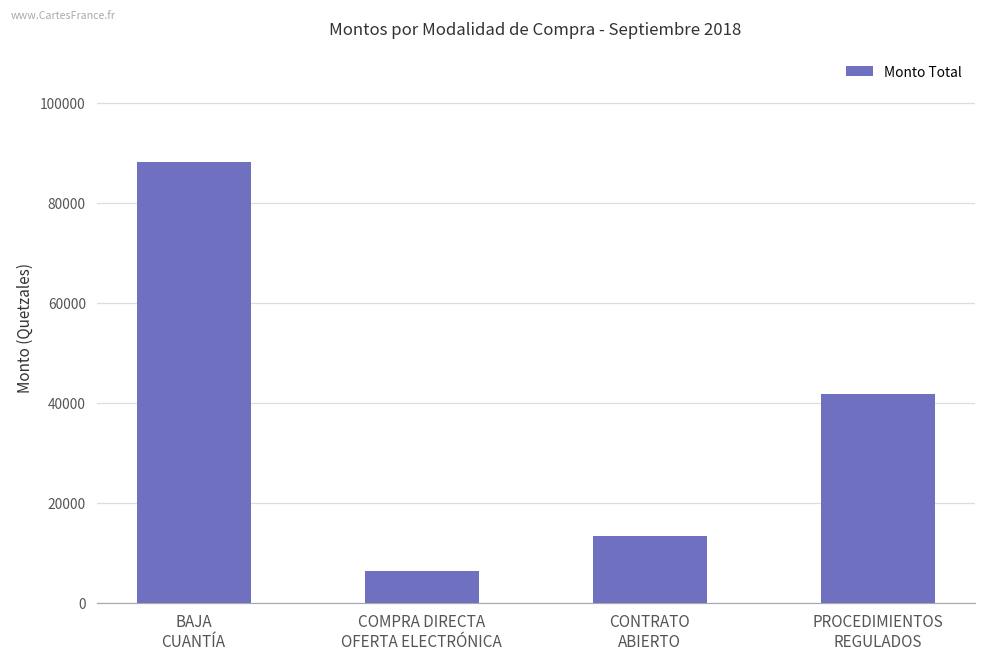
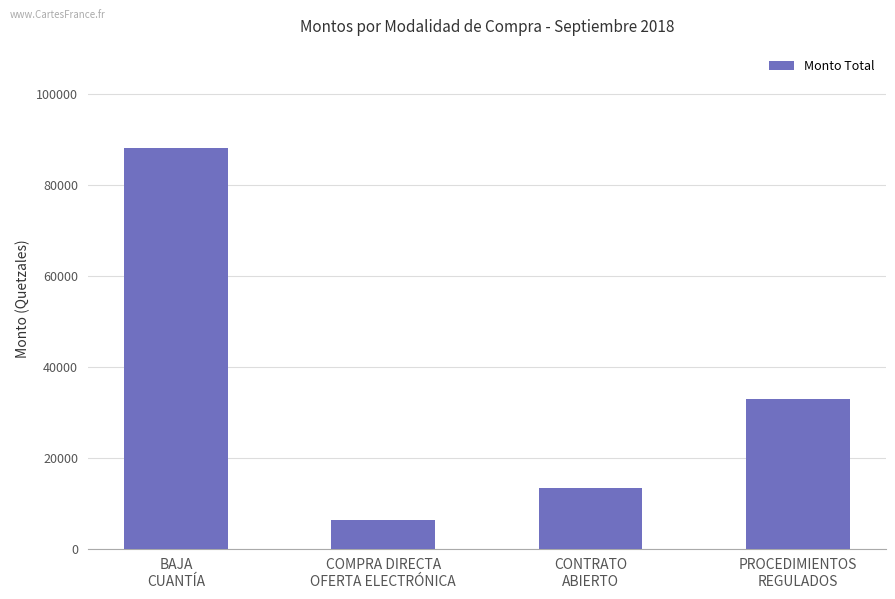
PROCEDIMIENTOS REGULADOS: 42000 -> 33000
